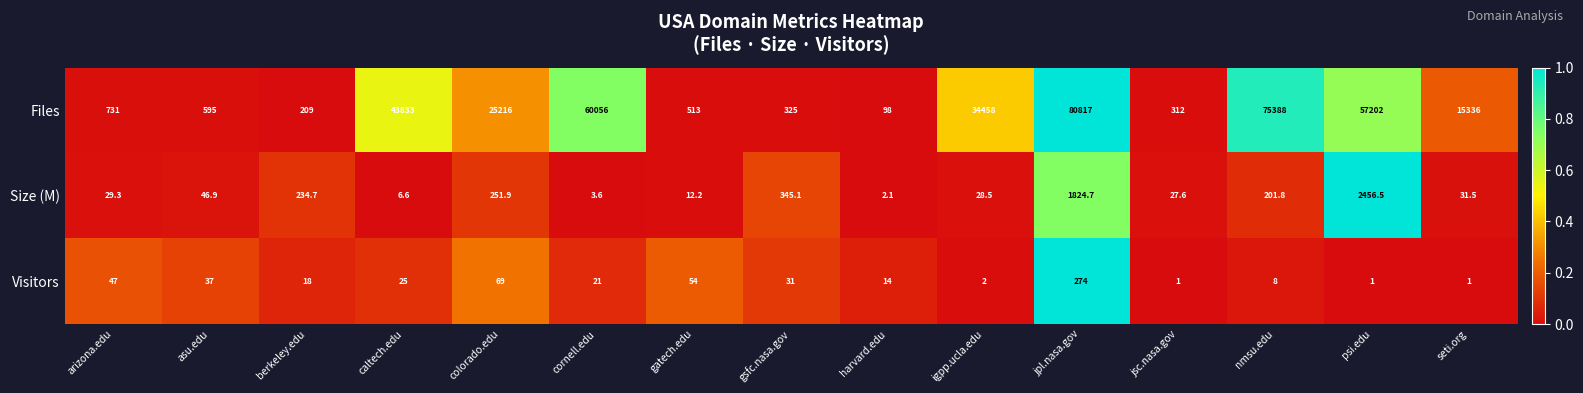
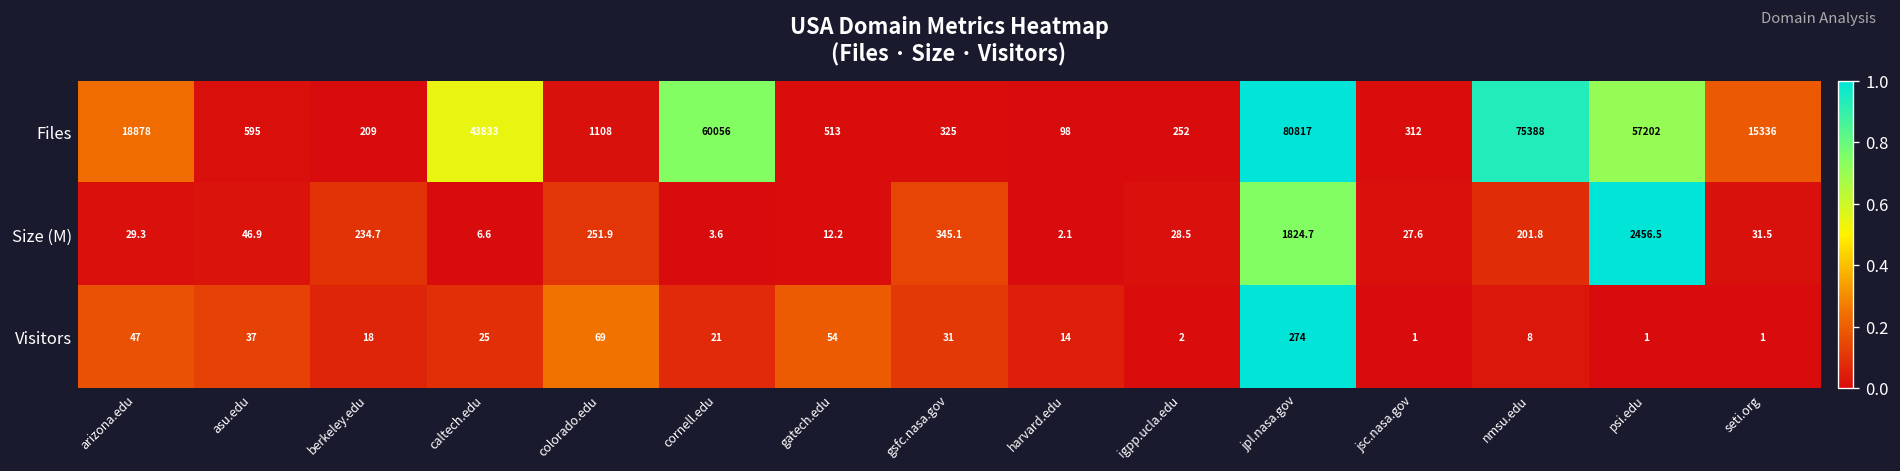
Files, arizona.edu: 731 -> 18878
Files, colorado.edu: 25216 -> 1108
Files, igpp.ucla.edu: 34458 -> 252
